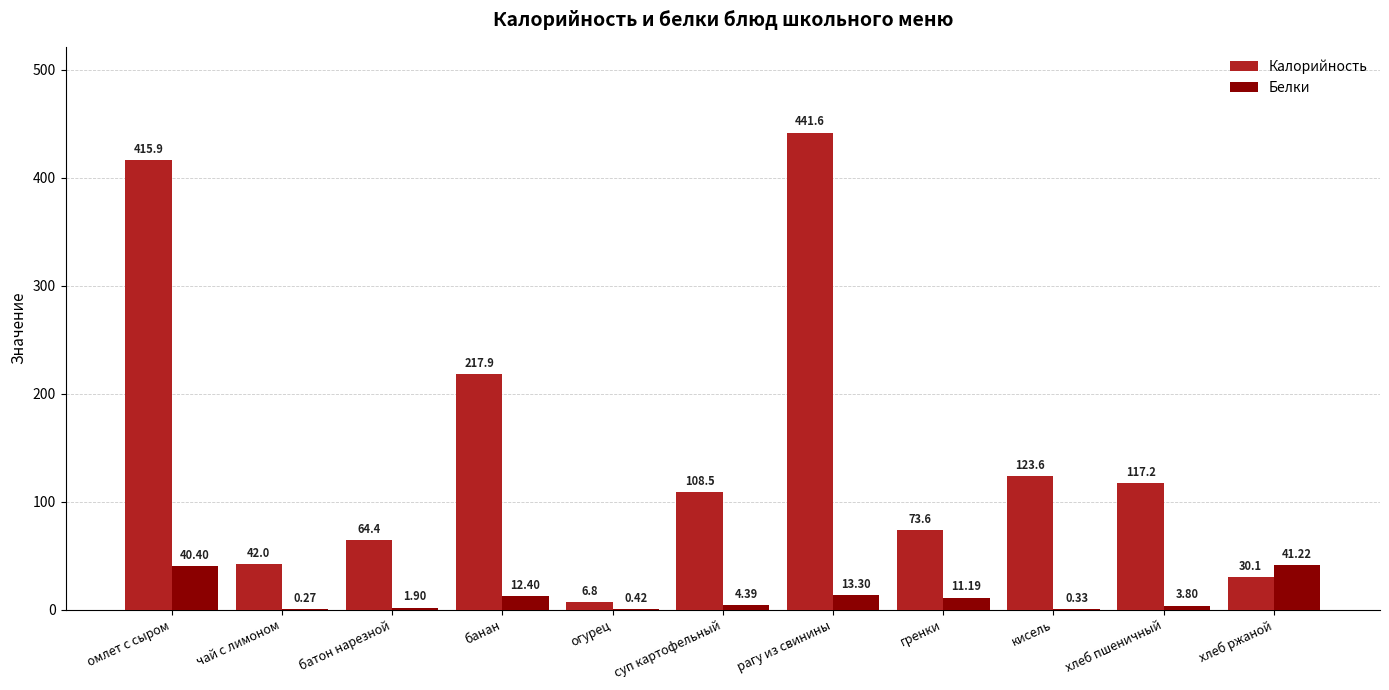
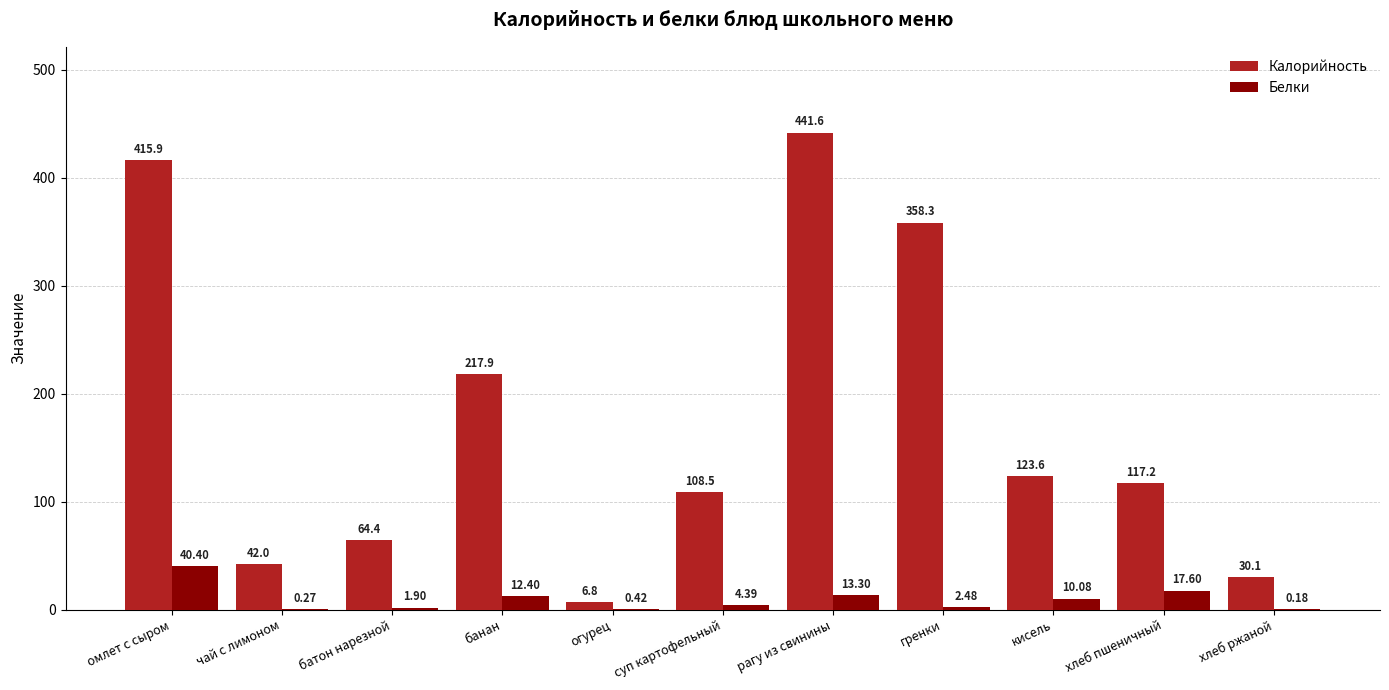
Калорийность, гренки: 73.6 -> 358.3
Белки, гренки: 11.19 -> 2.48
Белки, кисель: 0.33 -> 10.08
Белки, хлеб пшеничный: 3.80 -> 17.60
Белки, хлеб ржаной: 41.22 -> 0.18
